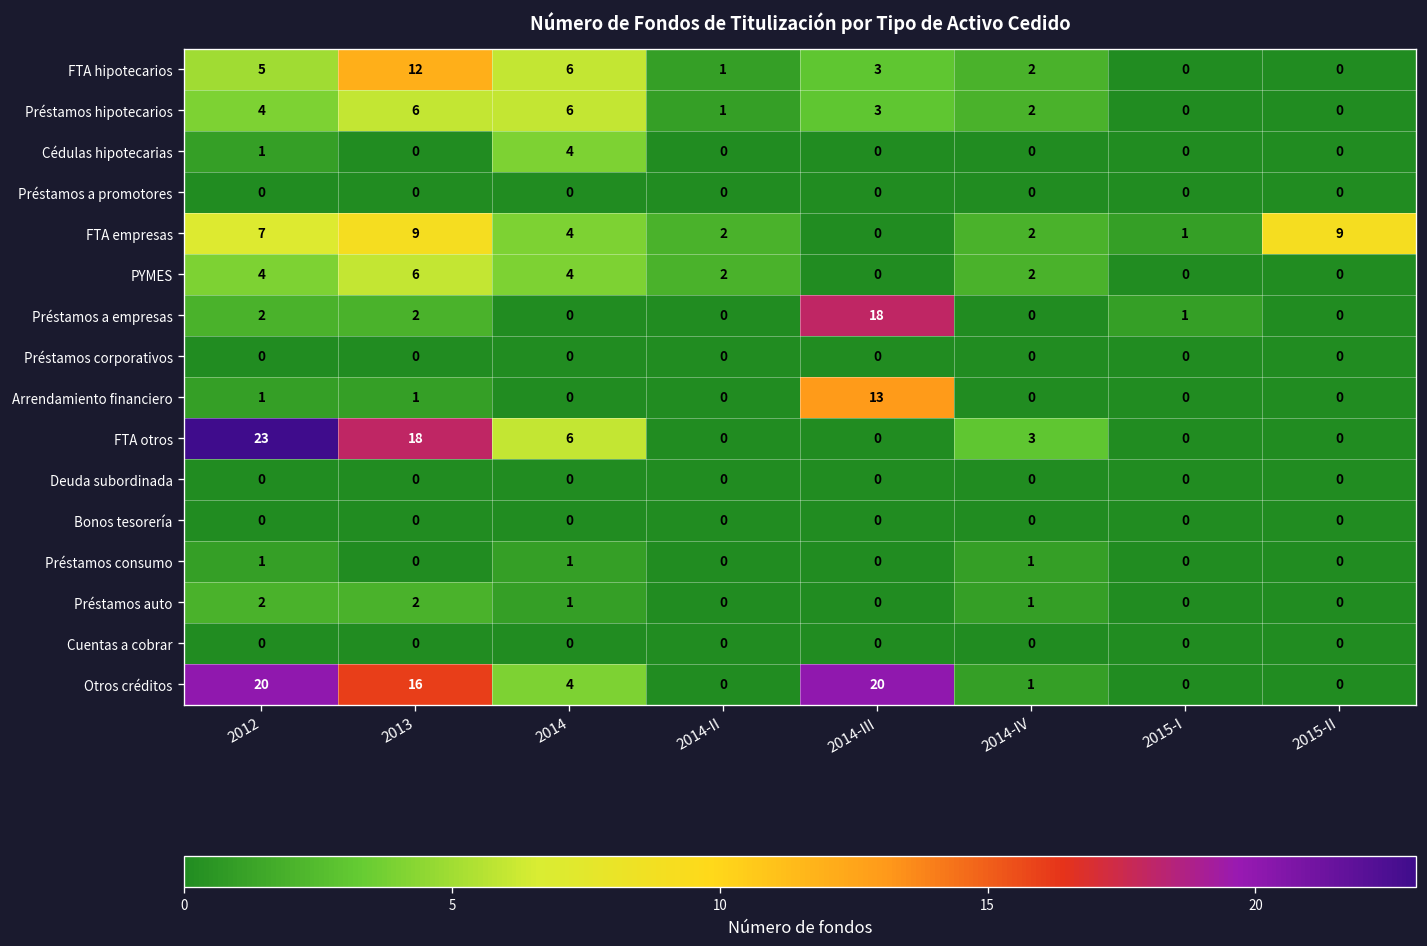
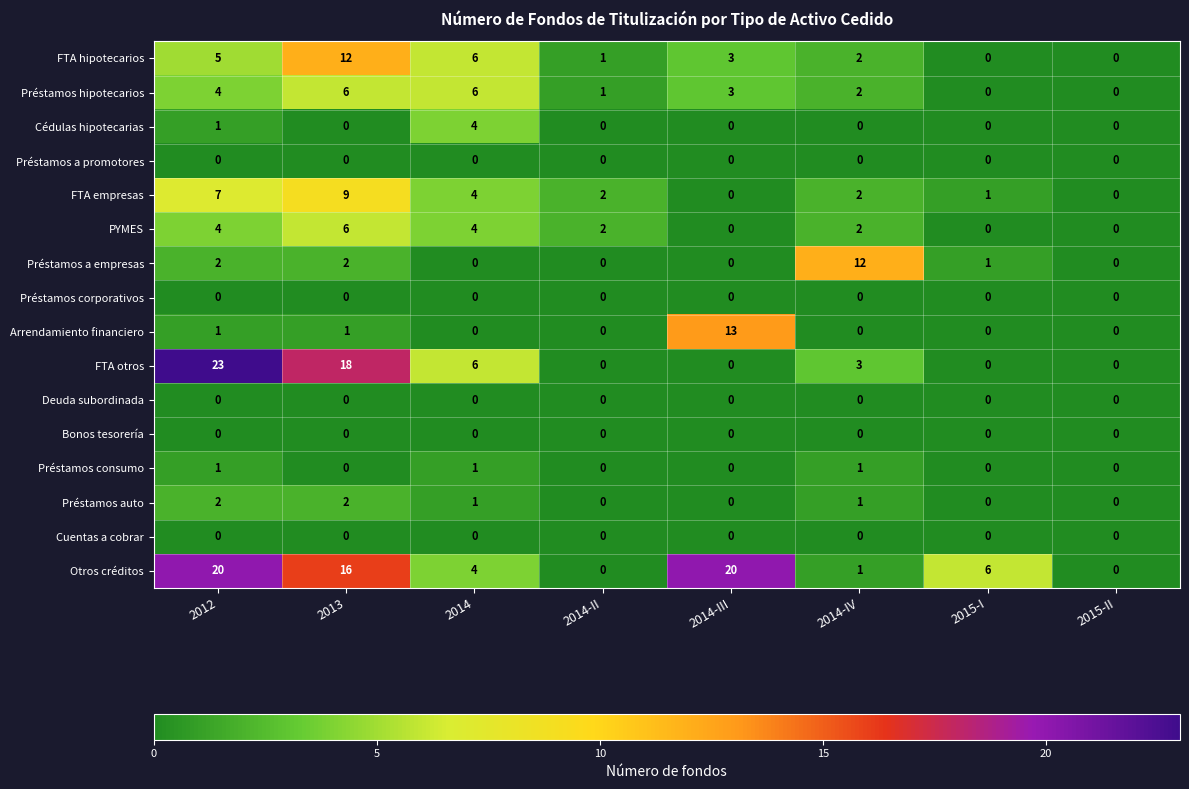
FTA empresas, 2015-II: 9 -> 0
Préstamos a empresas, 2014-III: 18 -> 0
Préstamos a empresas, 2014-IV: 0 -> 12
Otros créditos, 2015-I: 0 -> 6
